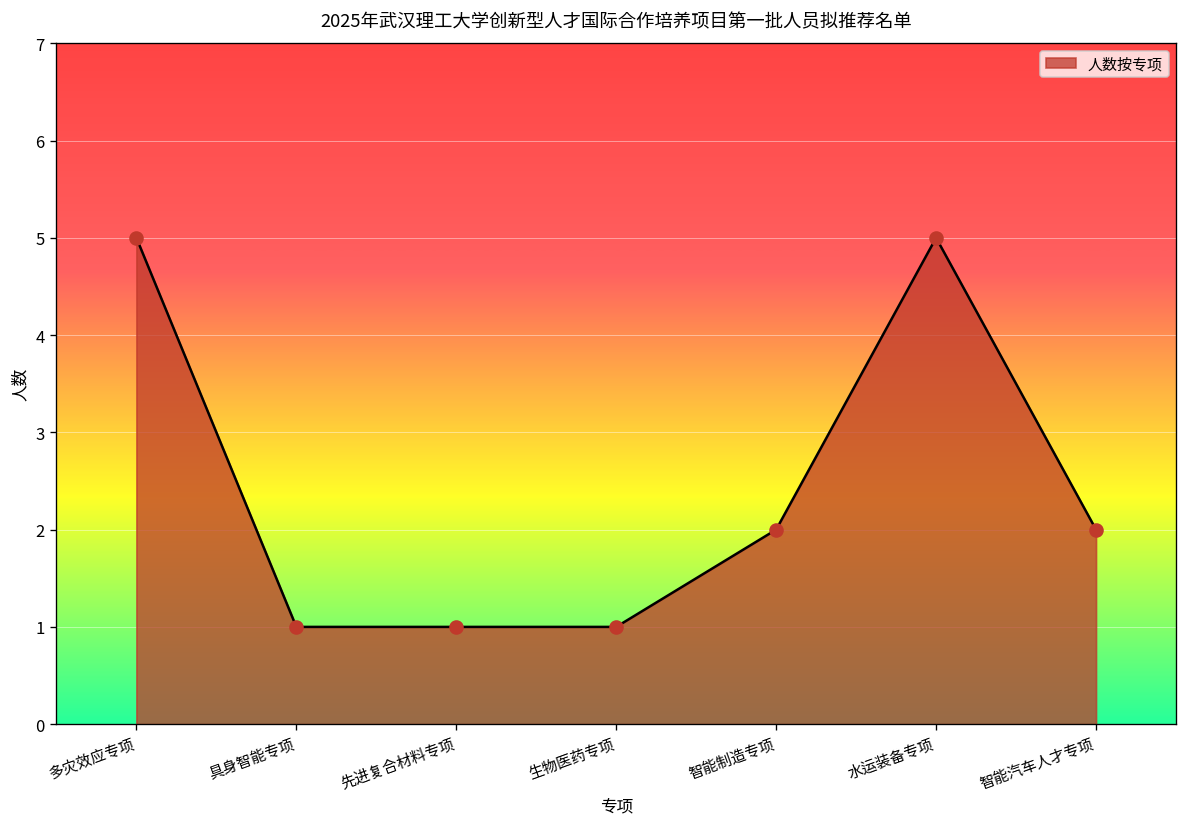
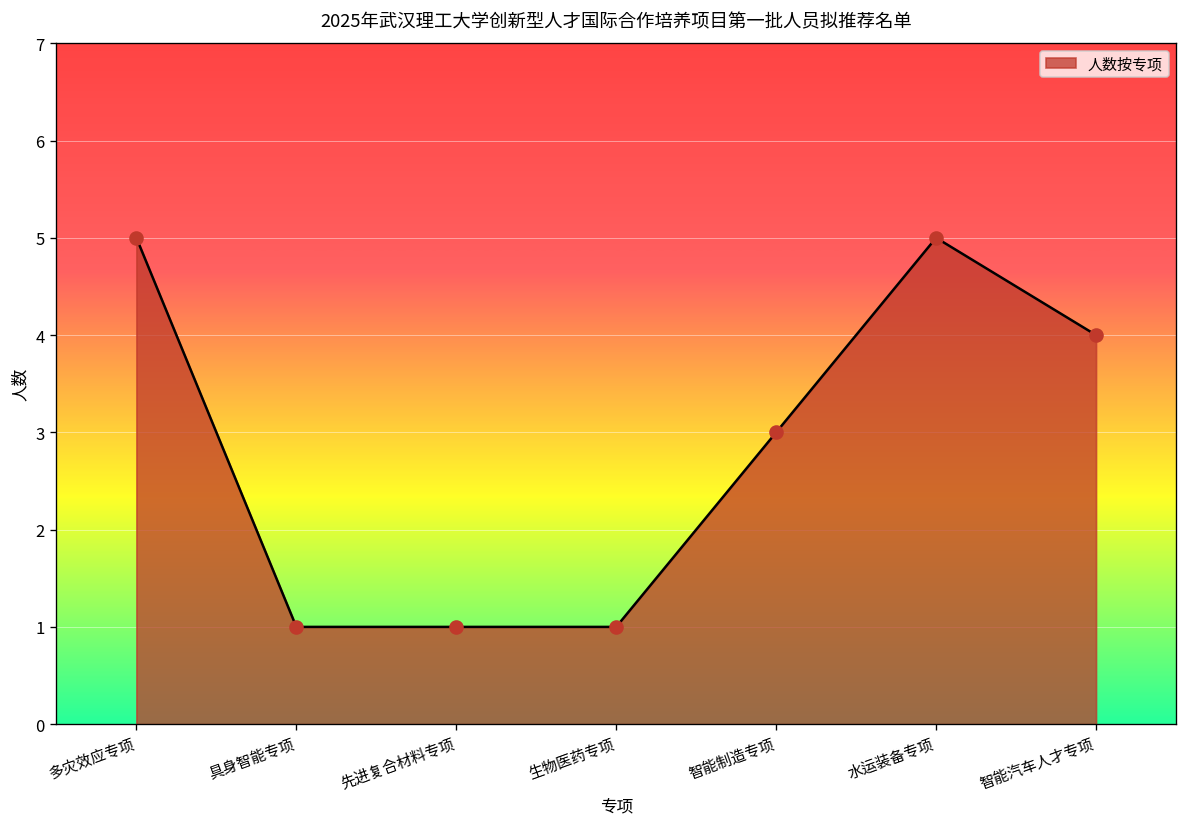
智能制造专项: 2 -> 3
智能汽车人才专项: 2 -> 4
